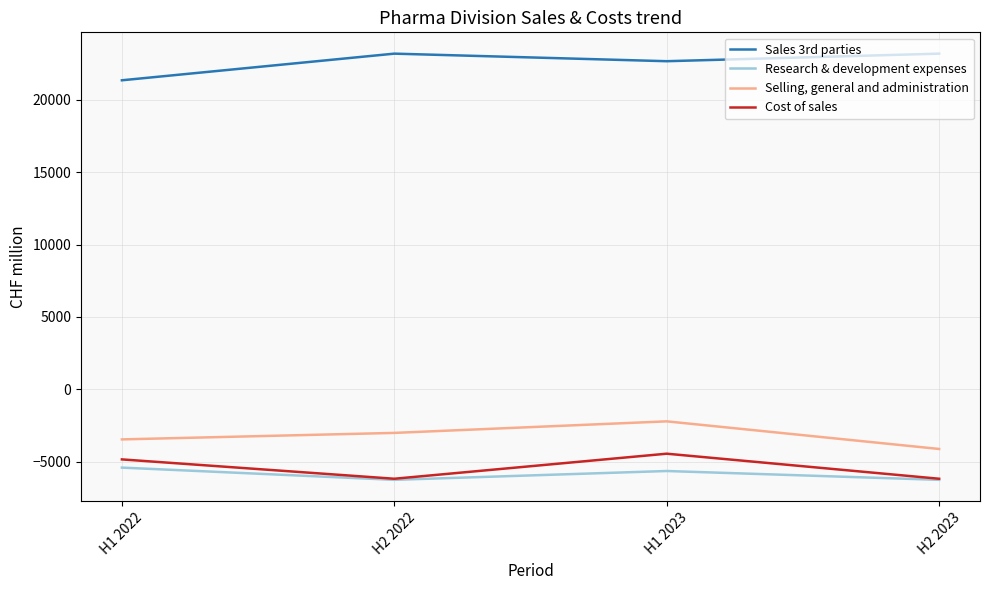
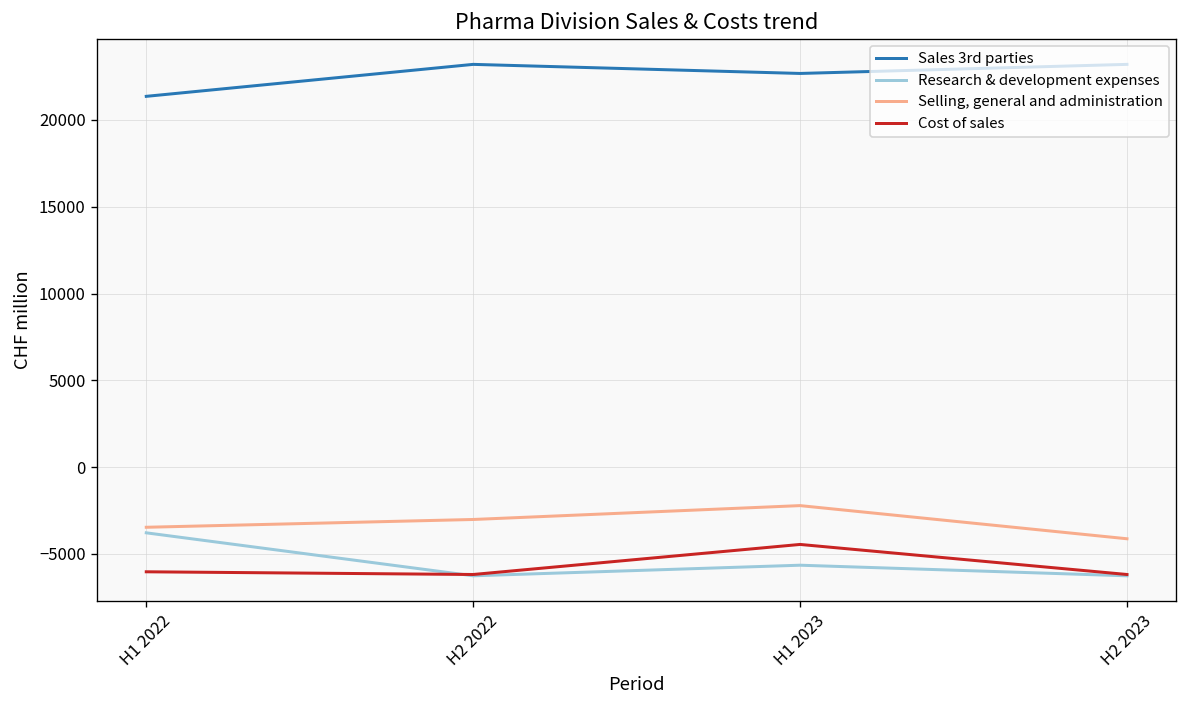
Research & development expenses, H1 2022: -5400 -> -3800
Cost of sales, H1 2022: -4900 -> -6000
